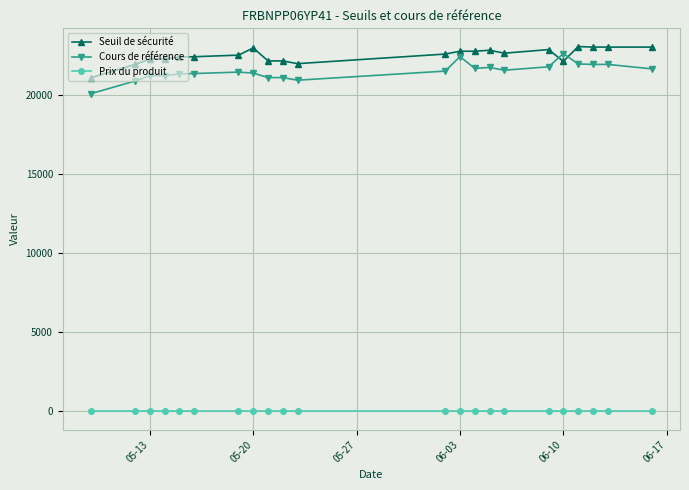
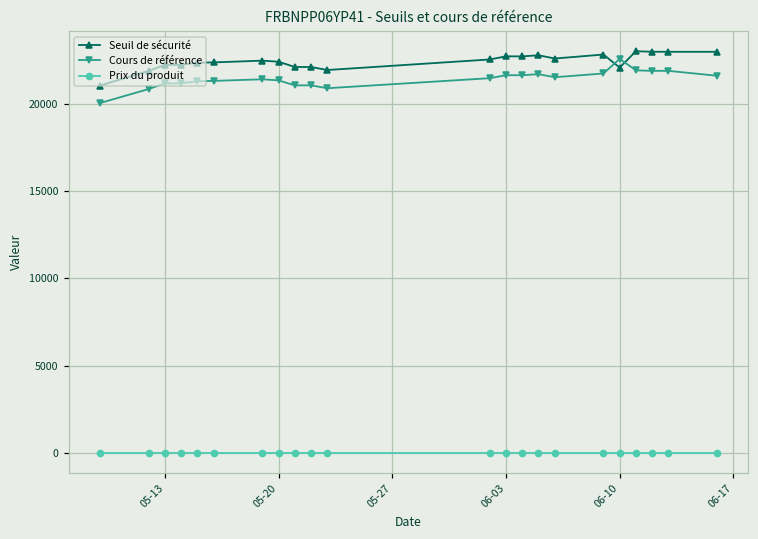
Seuil de sécurité, 05-20: 23000 -> 22400
Cours de référence, 06-03: 22400 -> 21700
